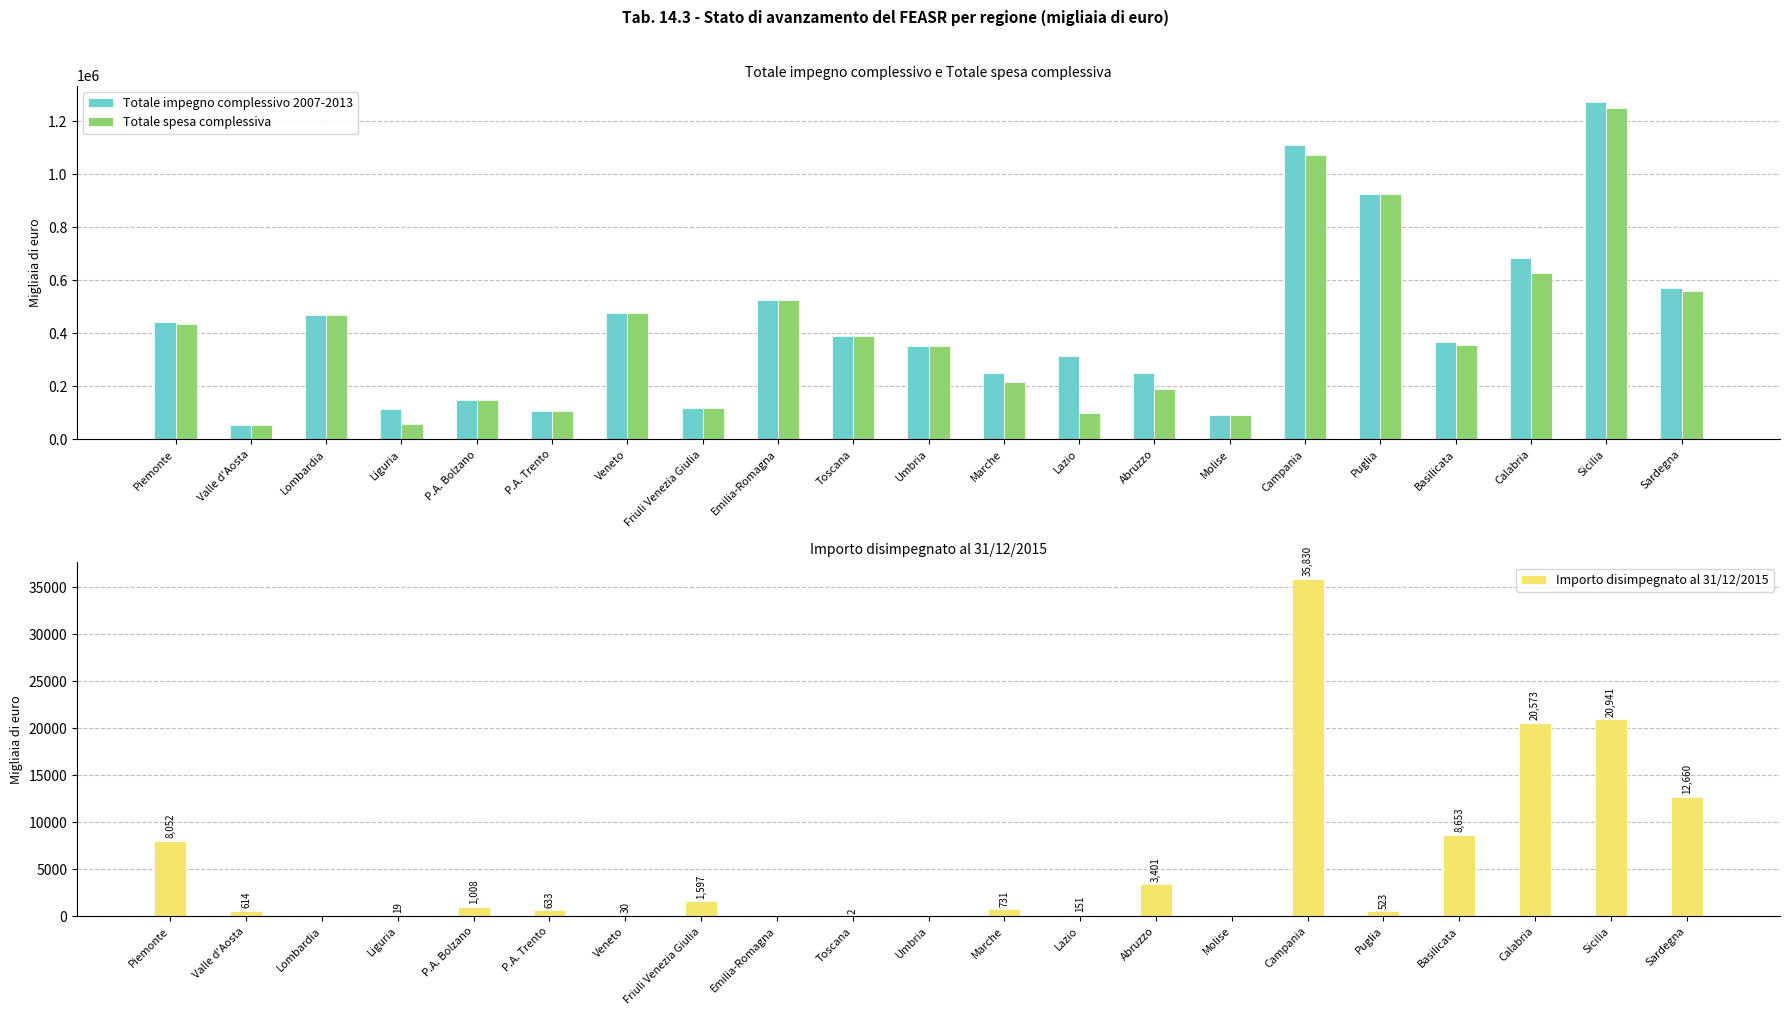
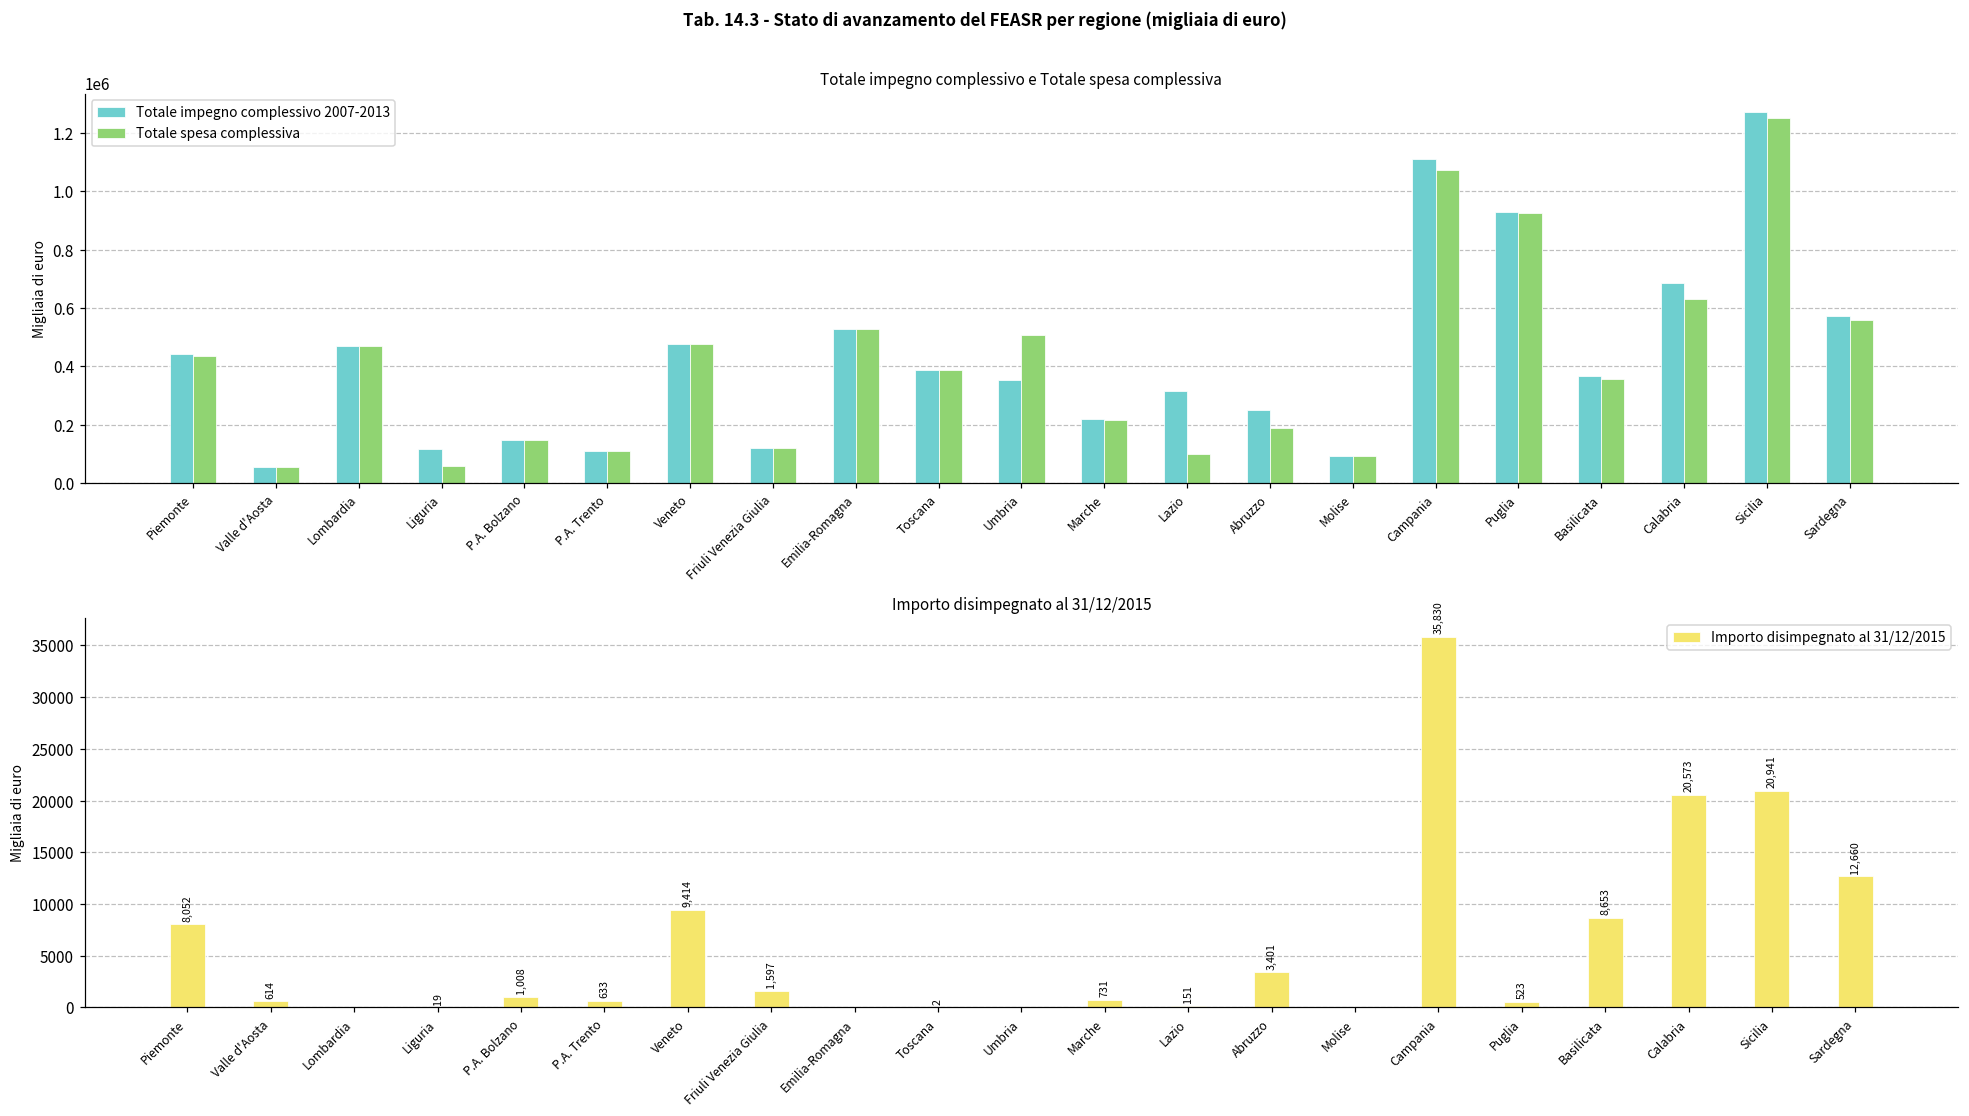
Totale impegno complessivo e Totale spesa complessiva, Totale spesa complessiva, Umbria: 350000 -> 510000
Totale impegno complessivo e Totale spesa complessiva, Totale impegno complessivo 2007-2013, Marche: 250000 -> 220000
Importo disimpegnato al 31/12/2015, Veneto: 30 -> 9,414
